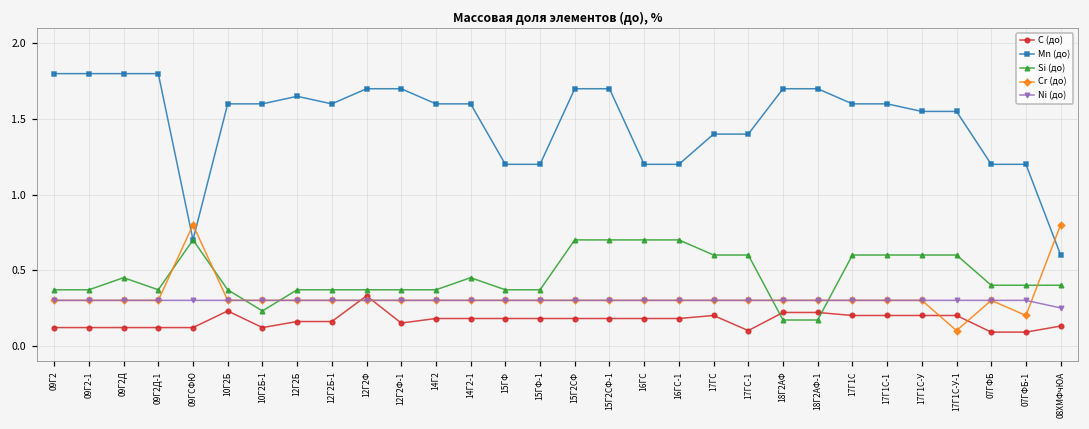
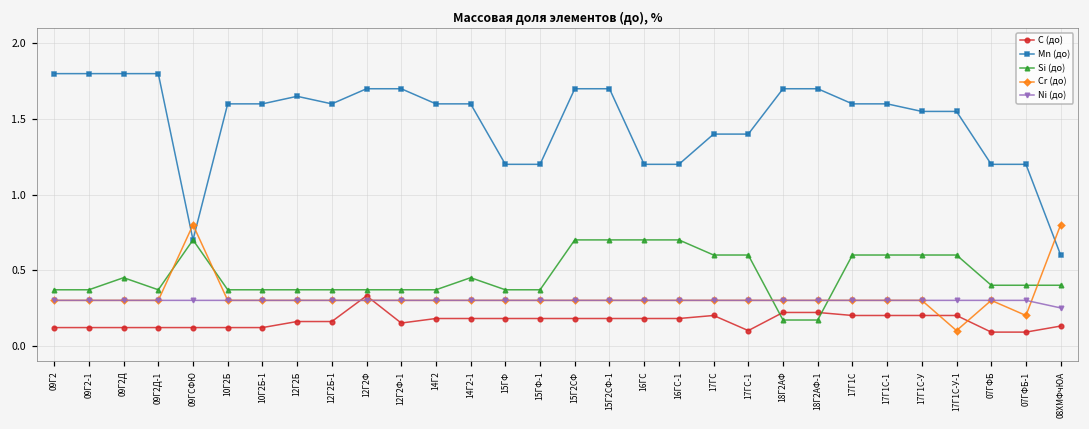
C (до), 10Г2Б: 0.23 -> 0.12
Si (до), 10Г2Б-1: 0.23 -> 0.37
